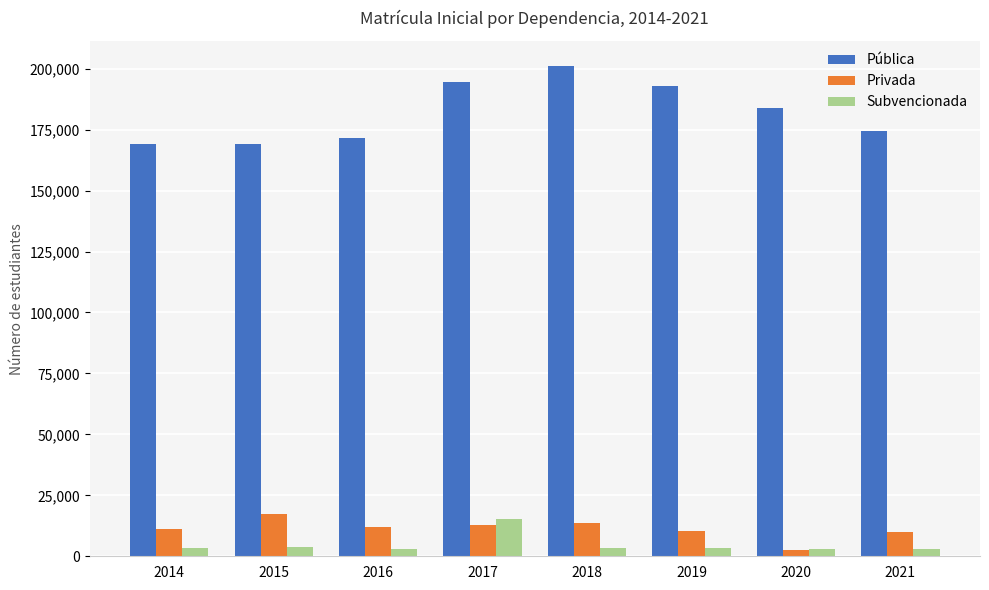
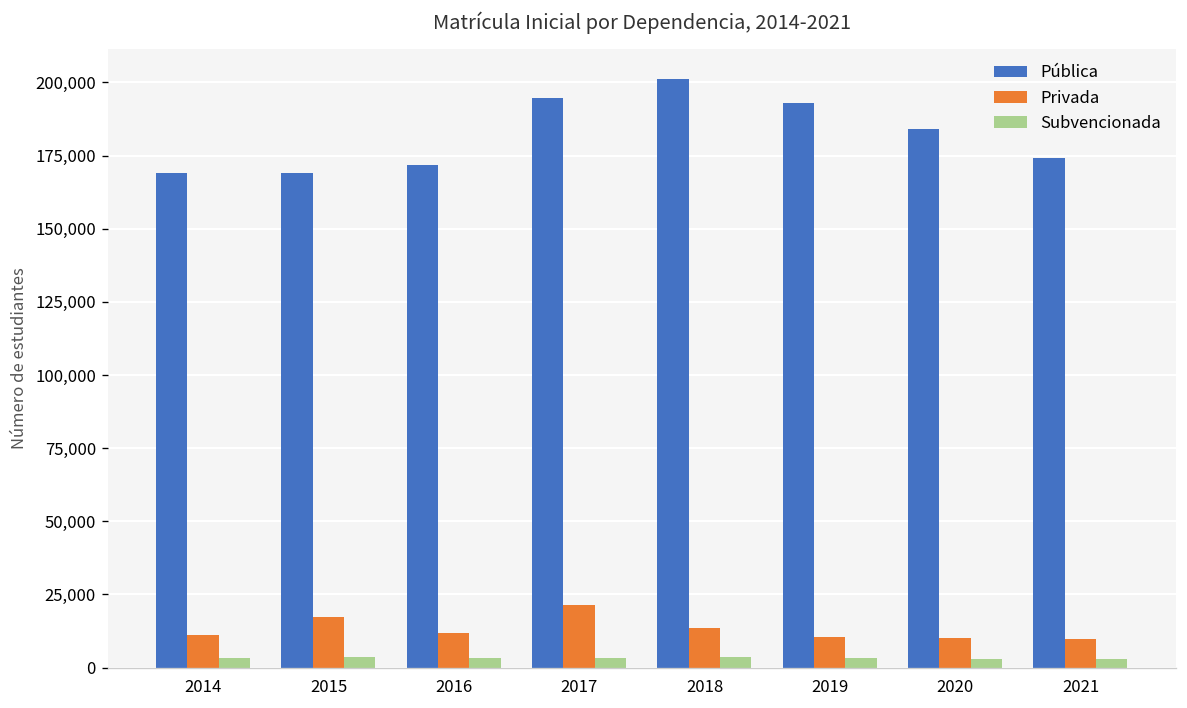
Privada, 2017: 13,000 -> 22,000
Subvencionada, 2017: 15,000 -> 3,000
Privada, 2020: 2,000 -> 10,000
